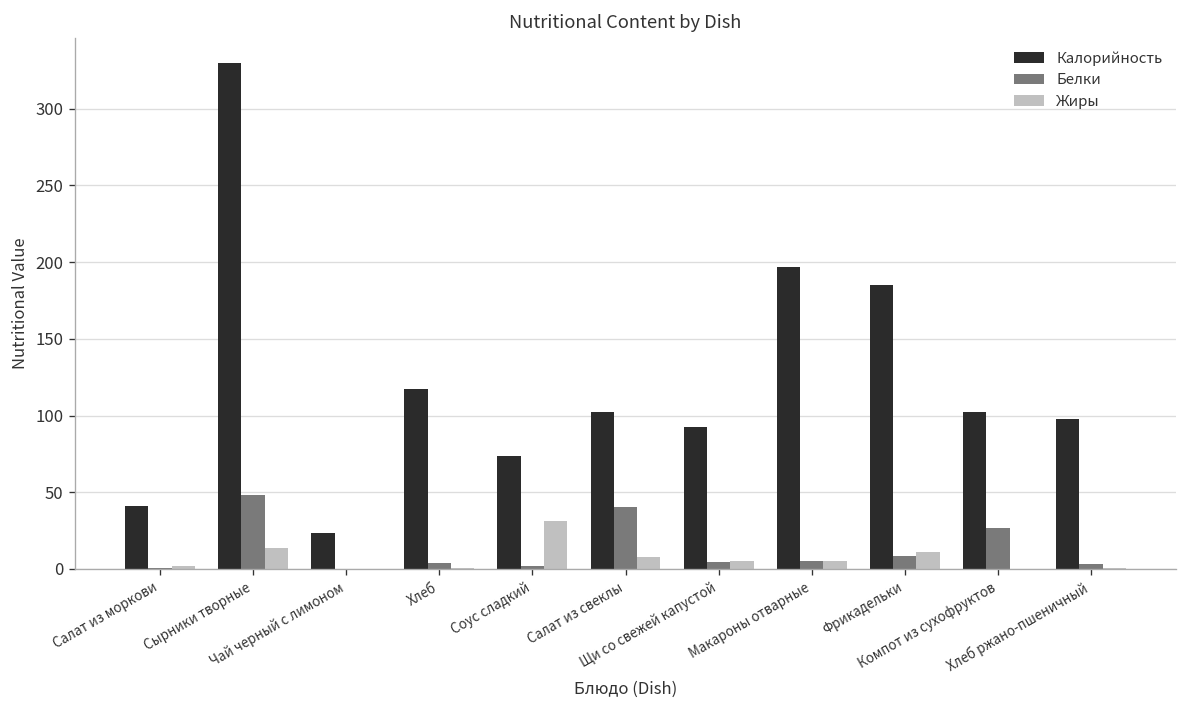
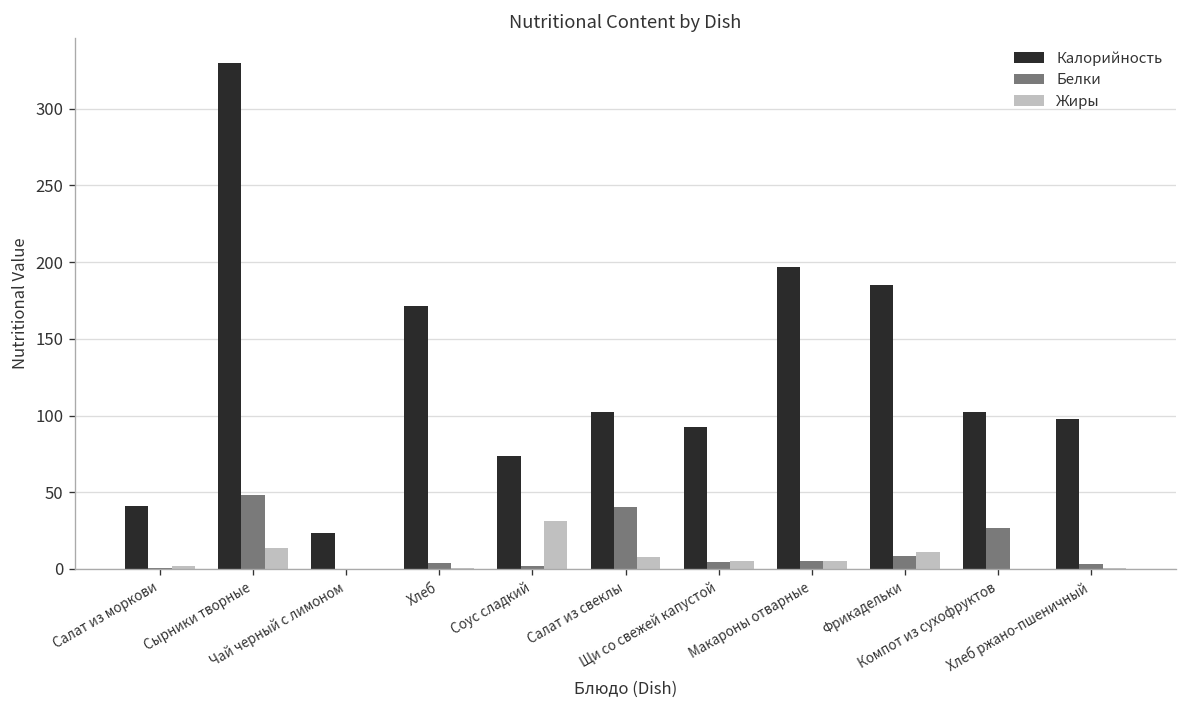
Калорийность, Хлеб: 117 -> 172
